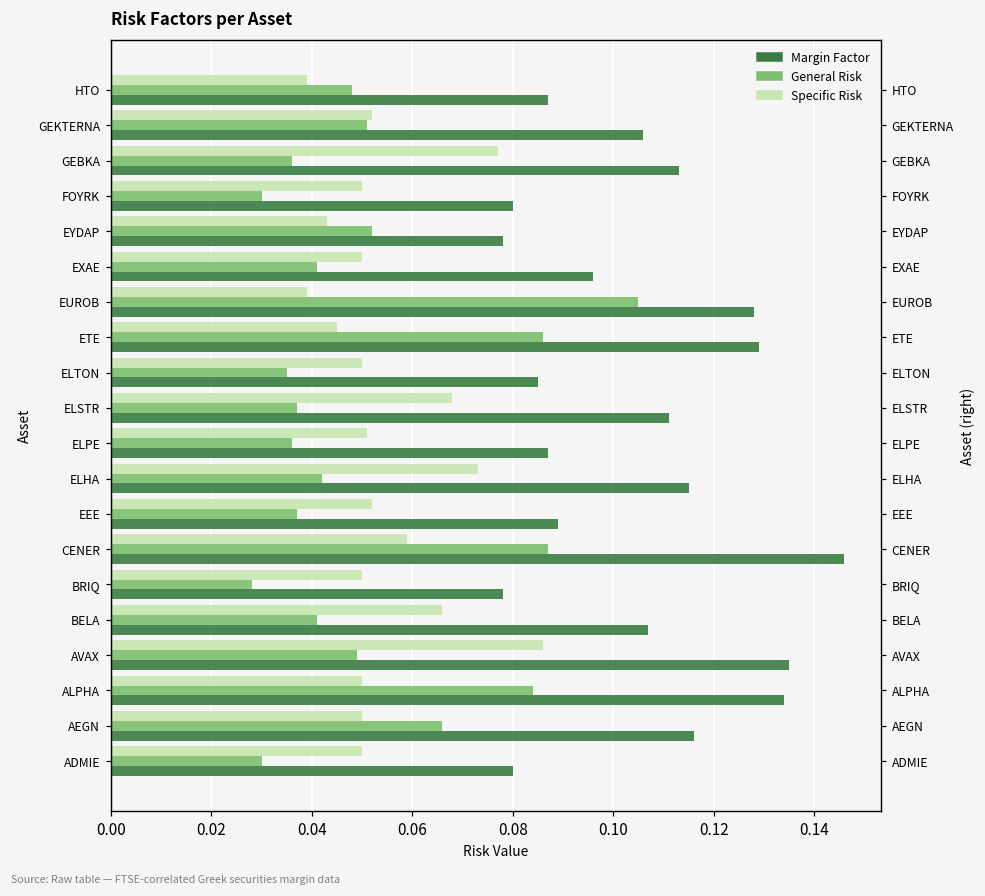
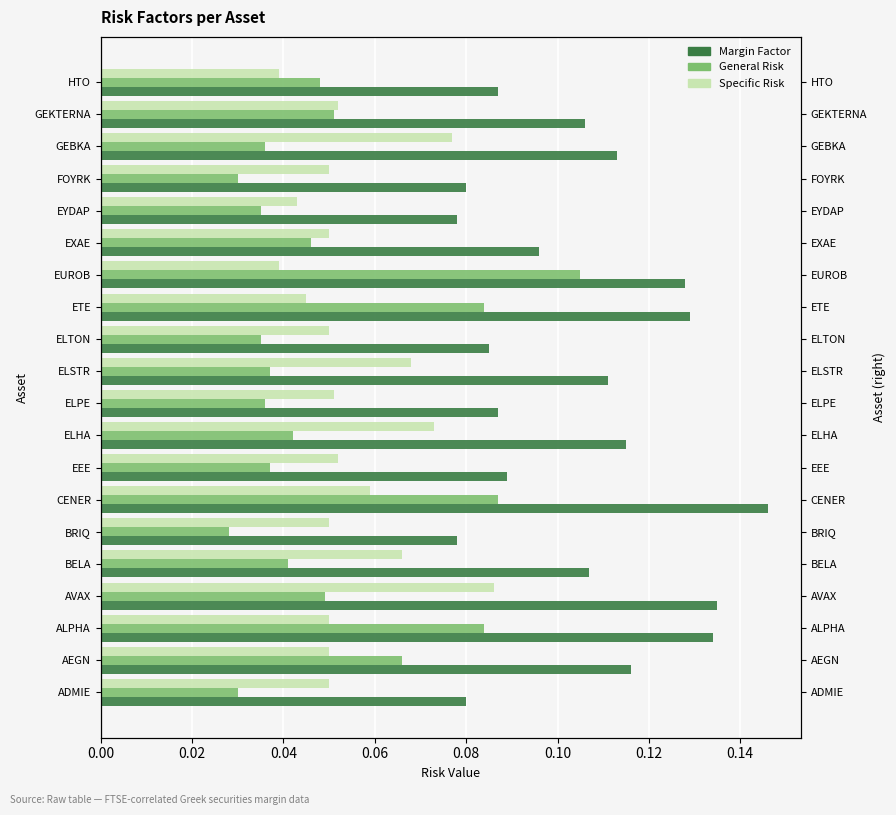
General Risk, EYDAP: 0.052 -> 0.035
General Risk, EXAE: 0.041 -> 0.046
General Risk, ETE: 0.086 -> 0.084
